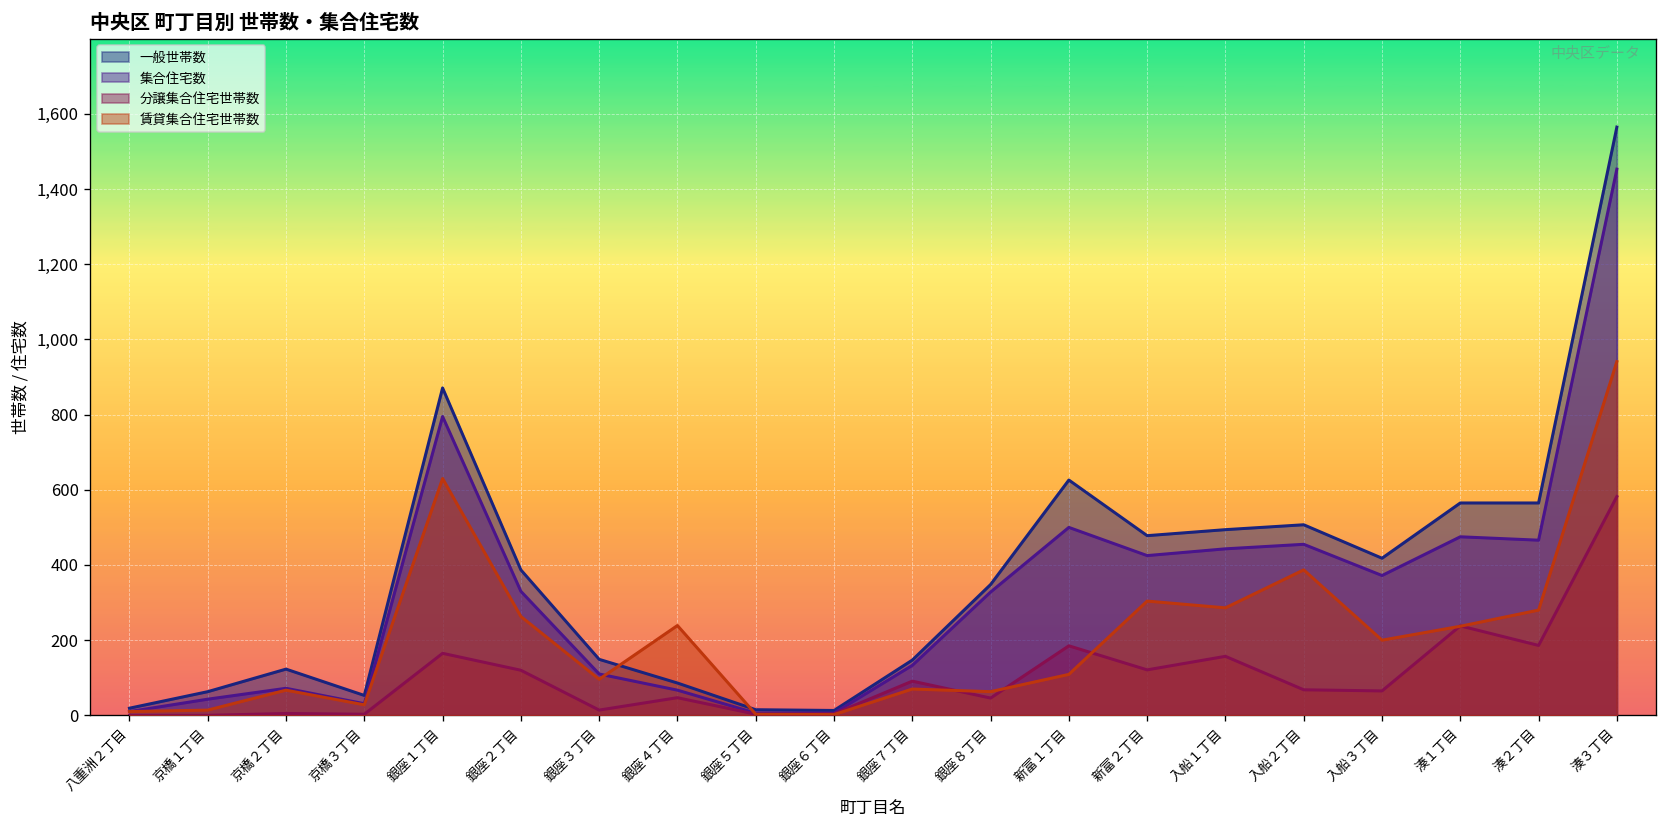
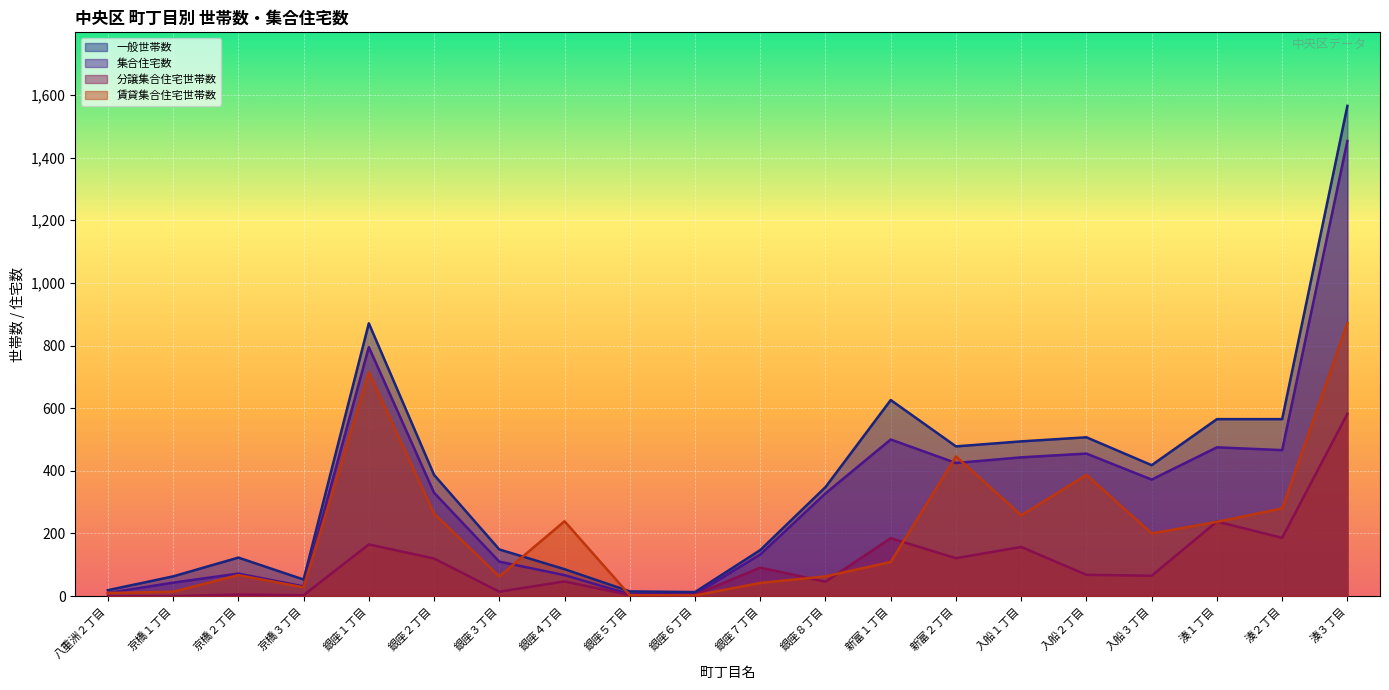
賃貸集合住宅世帯数, 銀座１丁目: 630 -> 720
賃貸集合住宅世帯数, 銀座３丁目: 100 -> 60
賃貸集合住宅世帯数, 銀座７丁目: 70 -> 40
賃貸集合住宅世帯数, 新富２丁目: 300 -> 450
賃貸集合住宅世帯数, 入船１丁目: 290 -> 260
賃貸集合住宅世帯数, 湊３丁目: 940 -> 870
